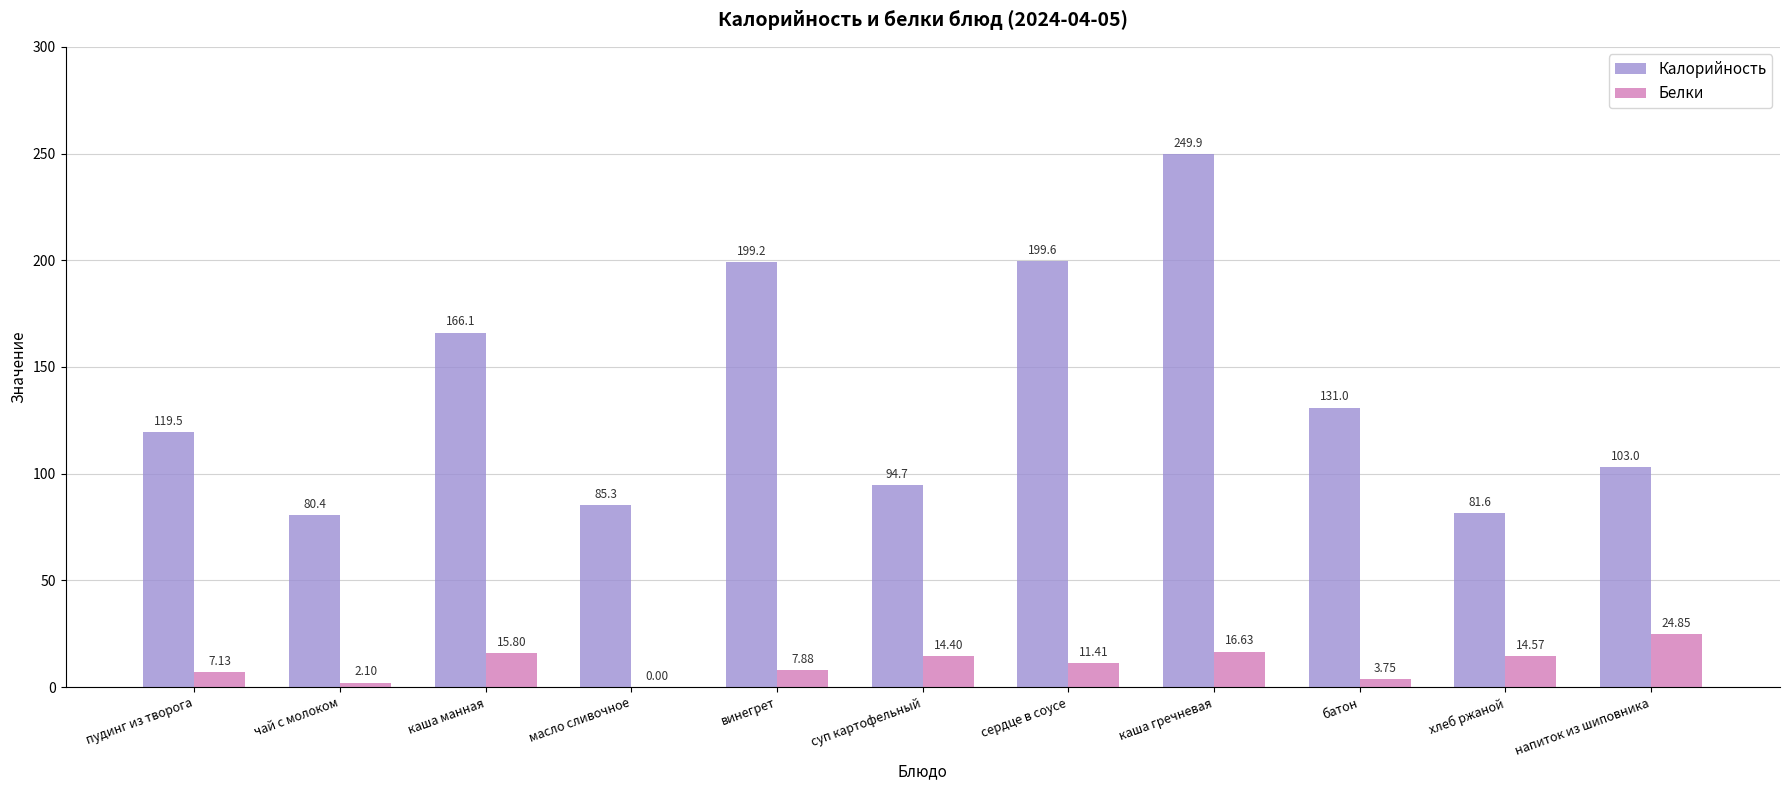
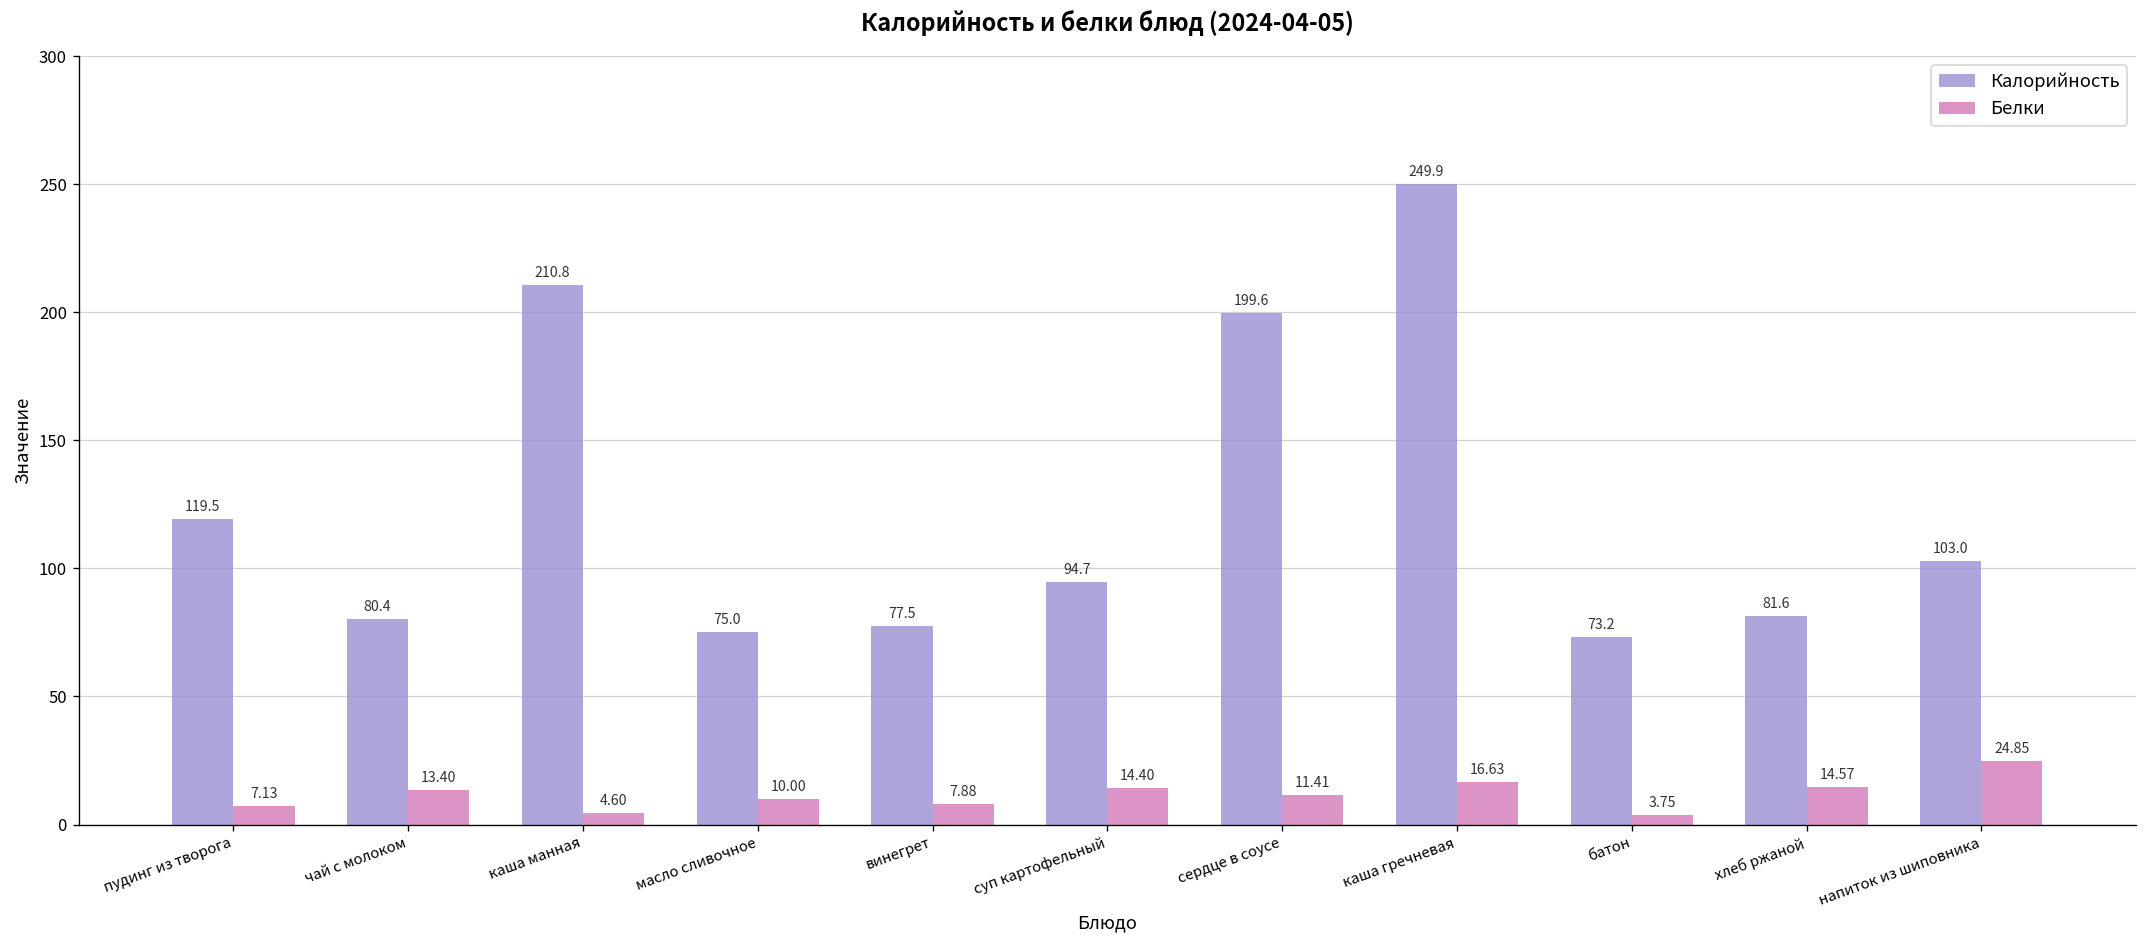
Белки, чай с молоком: 2.10 -> 13.40
Калорийность, каша манная: 166.1 -> 210.8
Белки, каша манная: 15.80 -> 4.60
Калорийность, масло сливочное: 85.3 -> 75.0
Белки, масло сливочное: 0.00 -> 10.00
Калорийность, винегрет: 199.2 -> 77.5
Калорийность, батон: 131.0 -> 73.2
